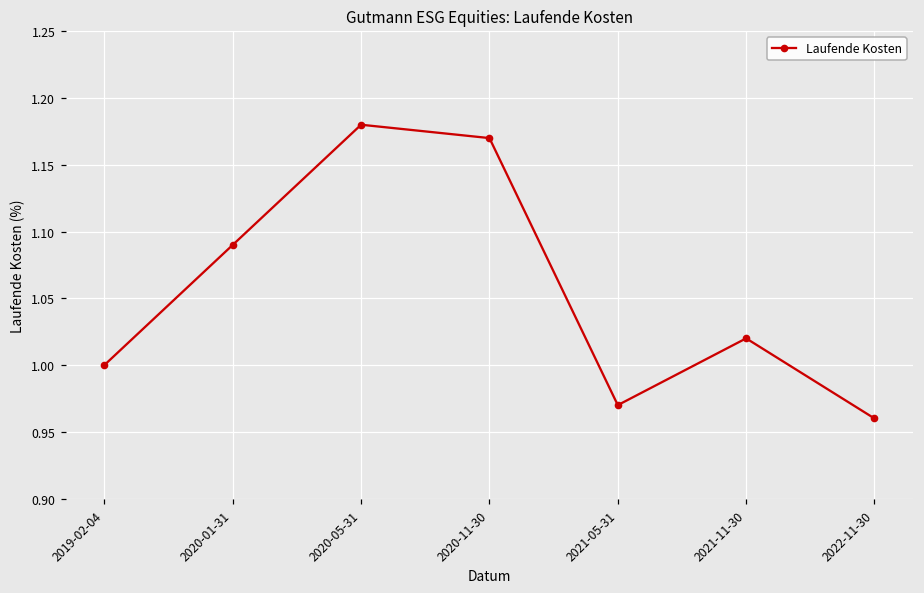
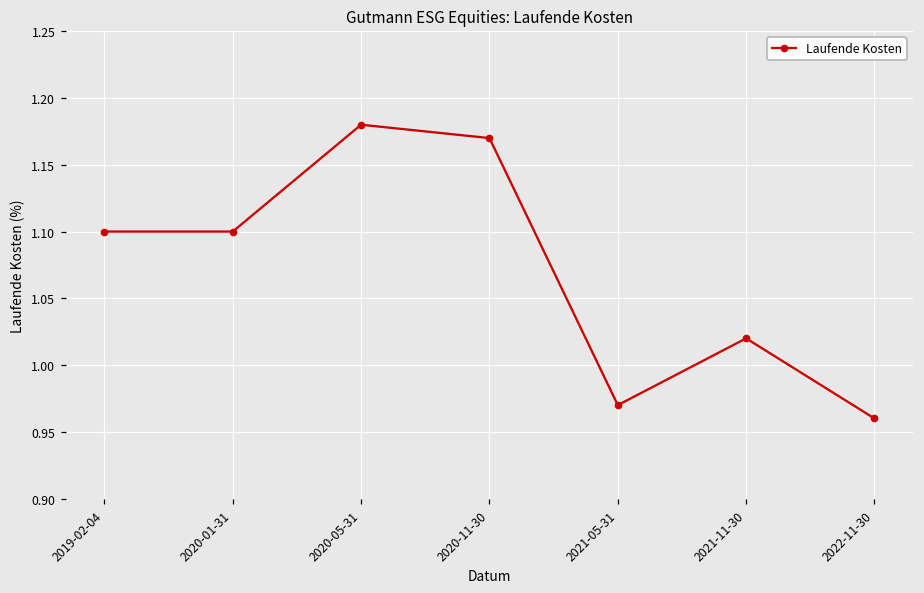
2019-02-04: 1.0 -> 1.1
2020-01-31: 1.09 -> 1.10
